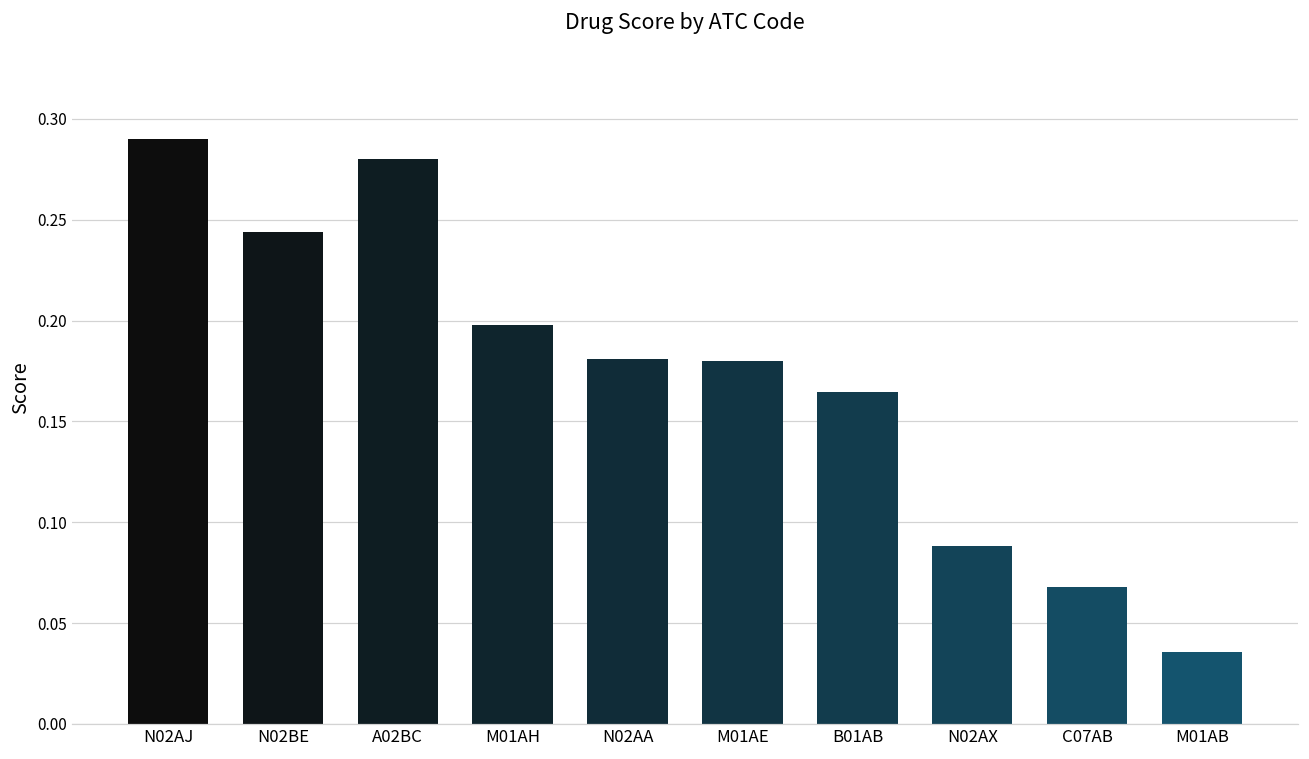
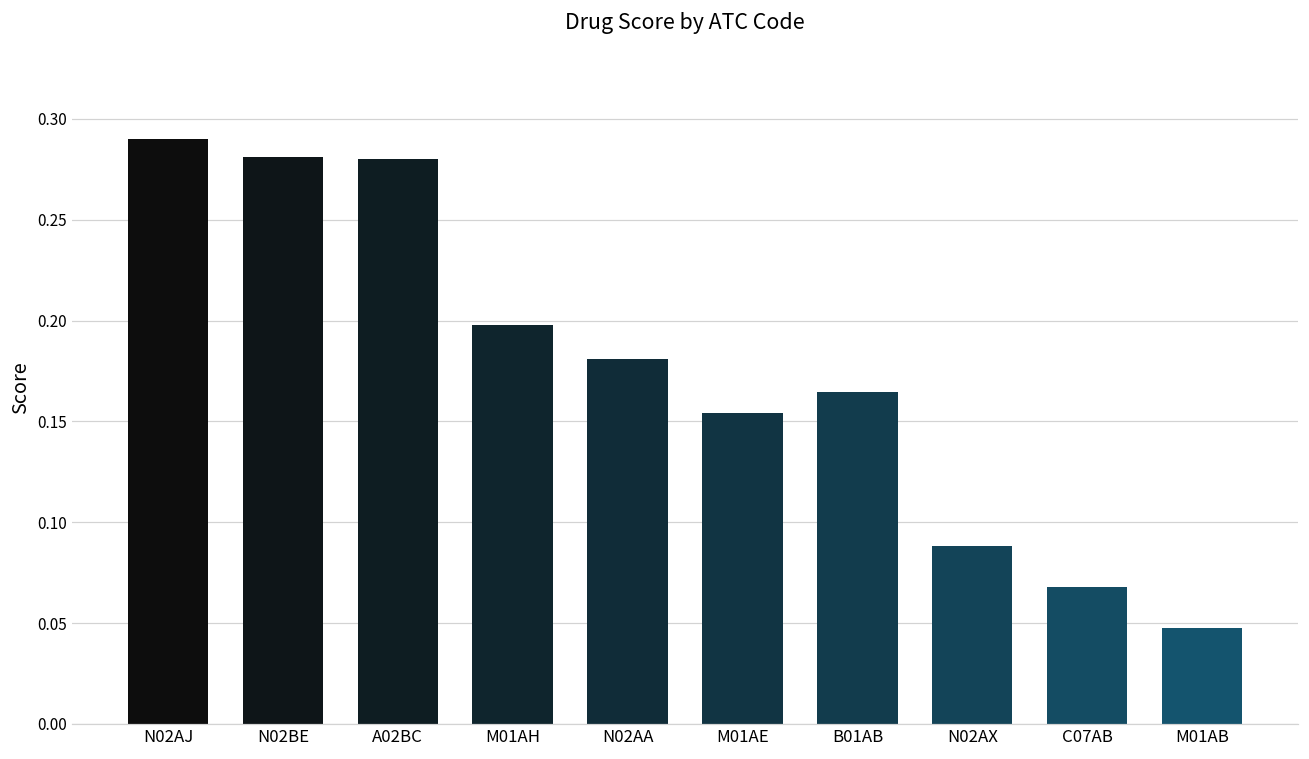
N02BE: 0.244 -> 0.281
M01AE: 0.180 -> 0.154
M01AB: 0.036 -> 0.048
